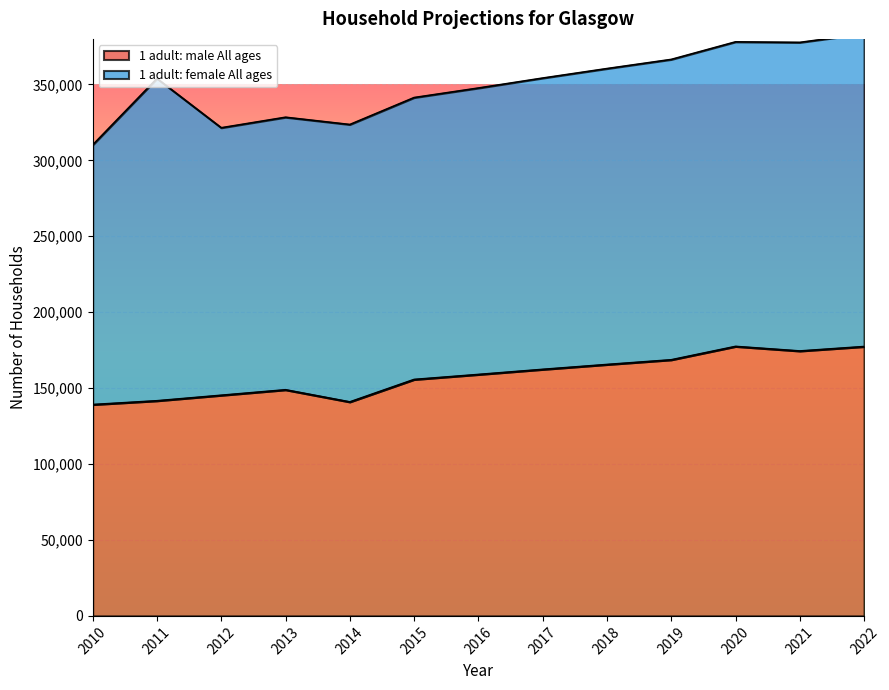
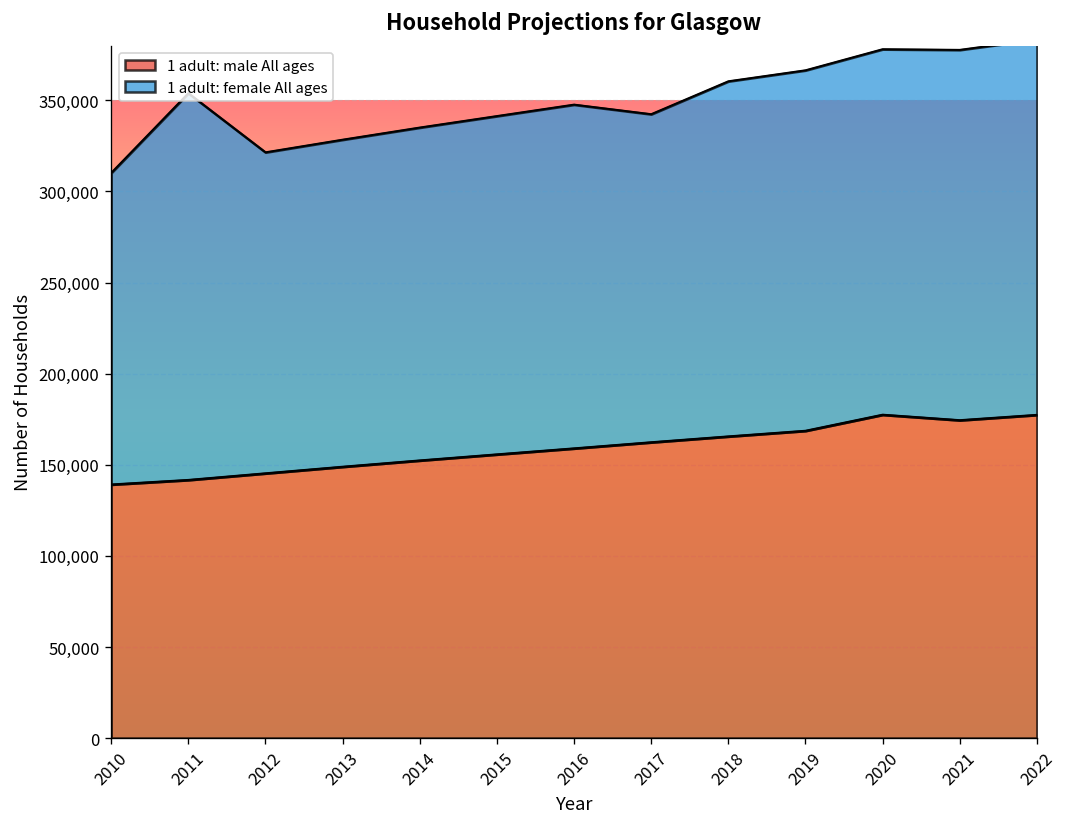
1 adult: male All ages, 2014: 141,000 -> 152,000
1 adult: female All ages, 2017: 192,000 -> 180,000
